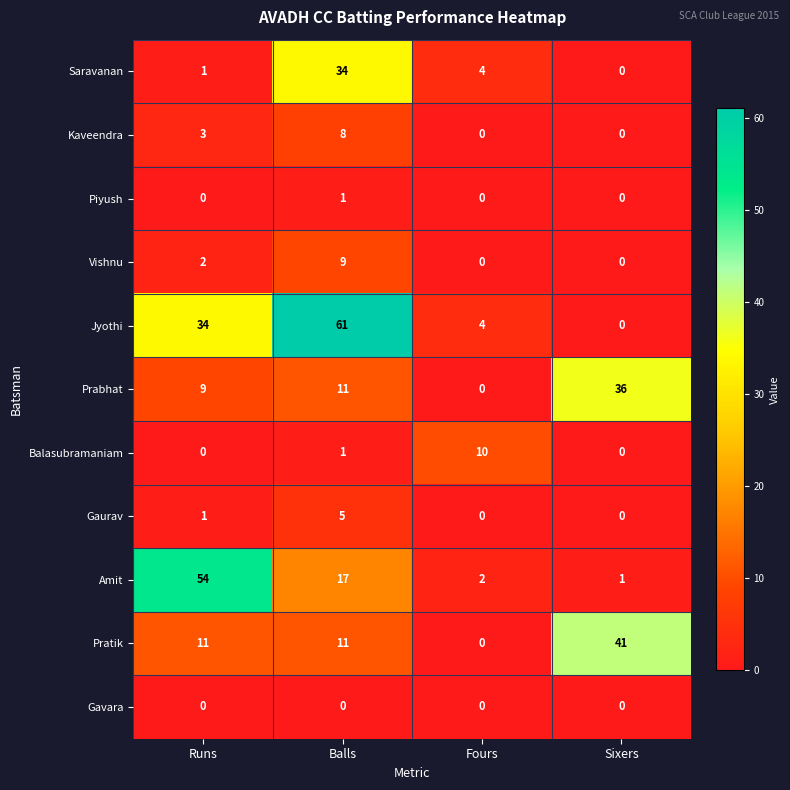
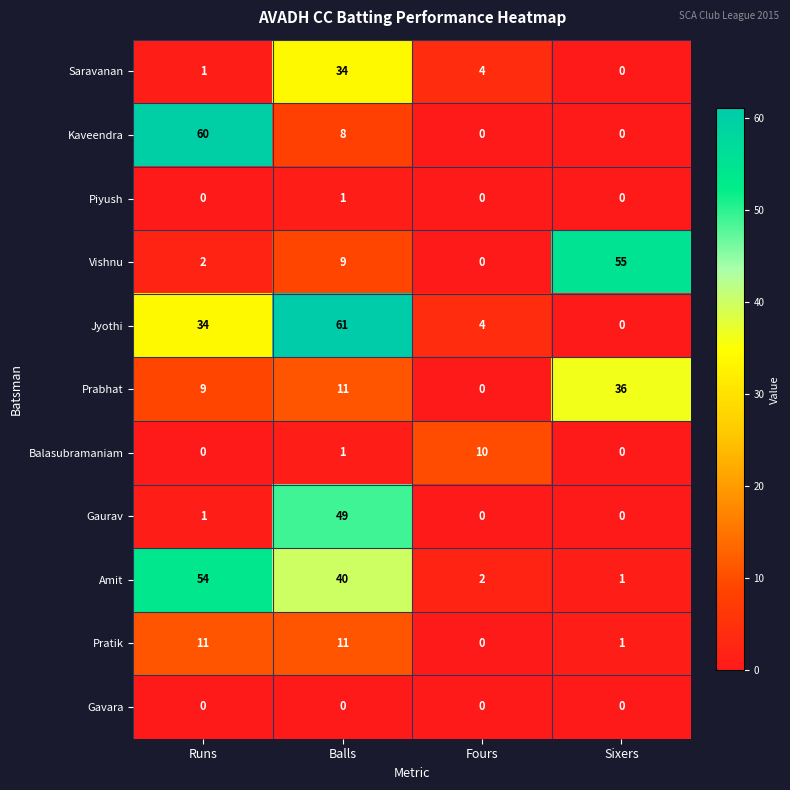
Kaveendra, Runs: 3 -> 60
Vishnu, Sixers: 0 -> 55
Gaurav, Balls: 5 -> 49
Amit, Balls: 17 -> 40
Pratik, Sixers: 41 -> 1
